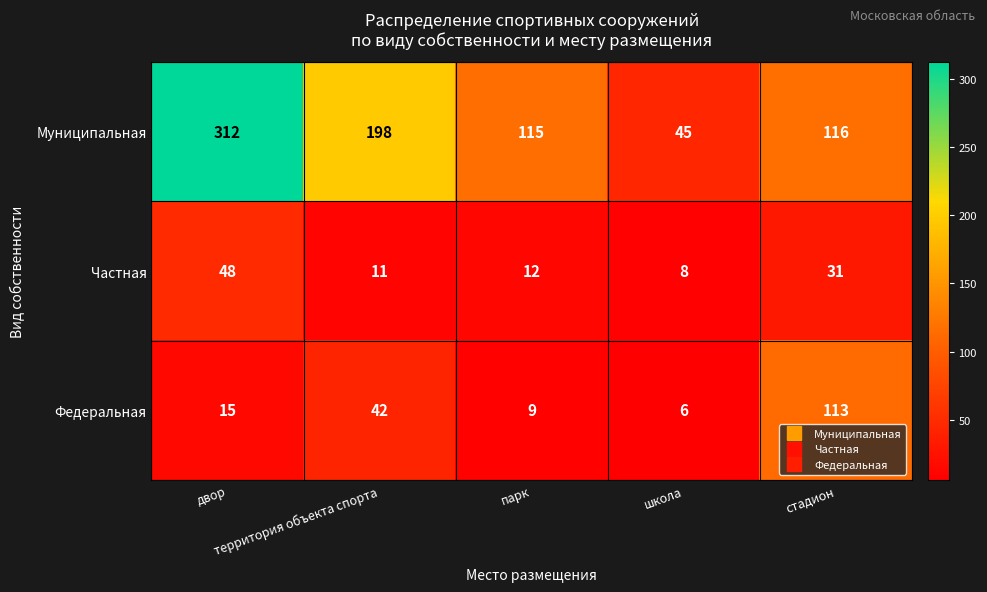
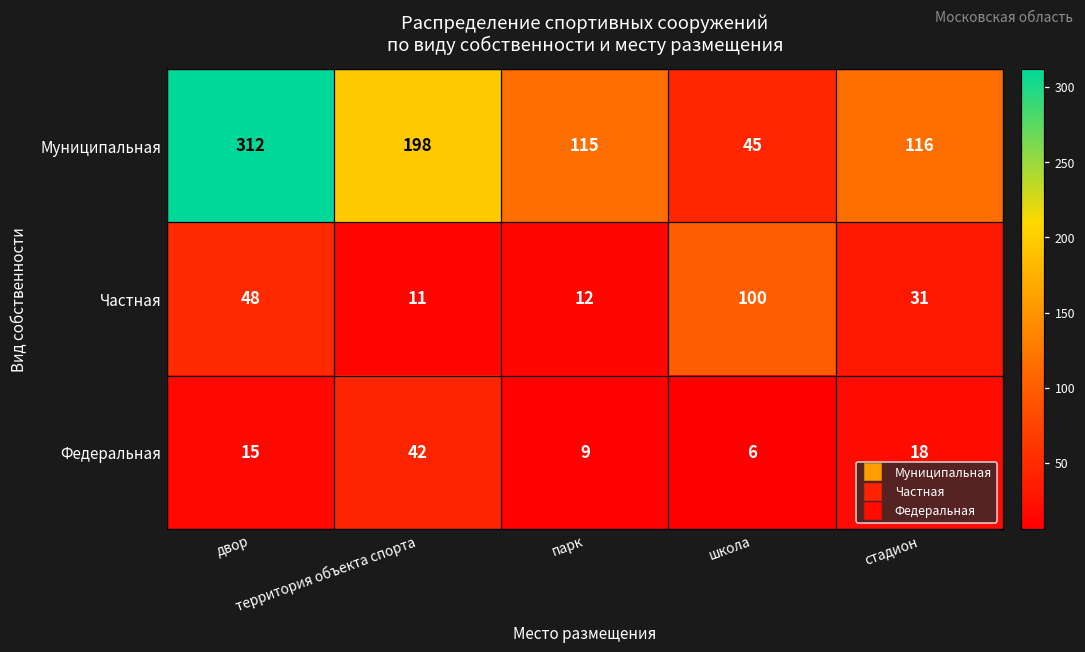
Частная, школа: 8 -> 100
Федеральная, стадион: 113 -> 18
